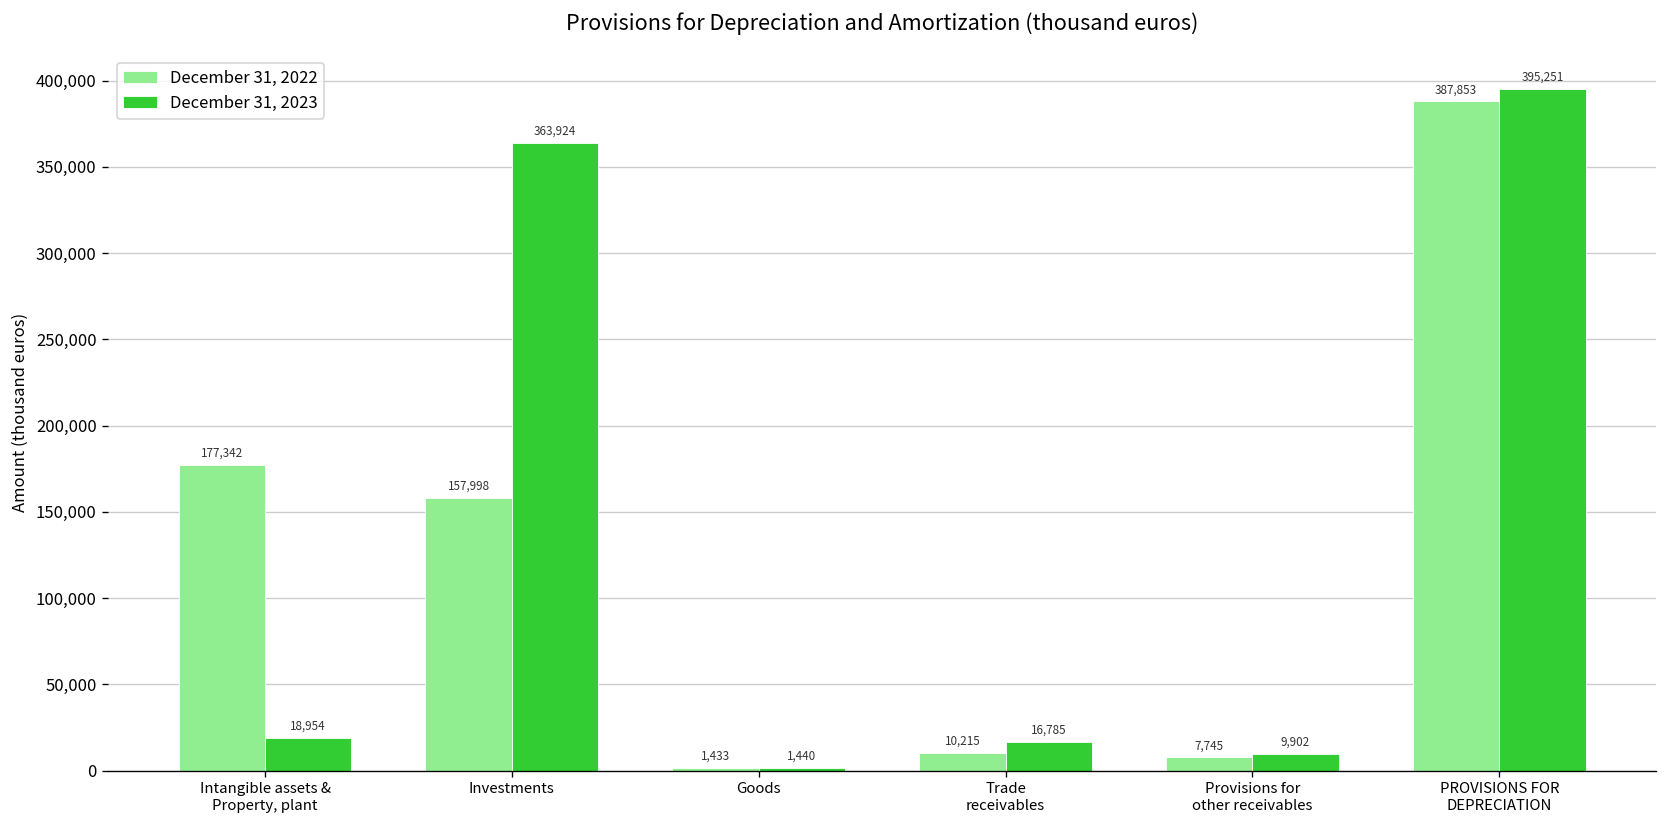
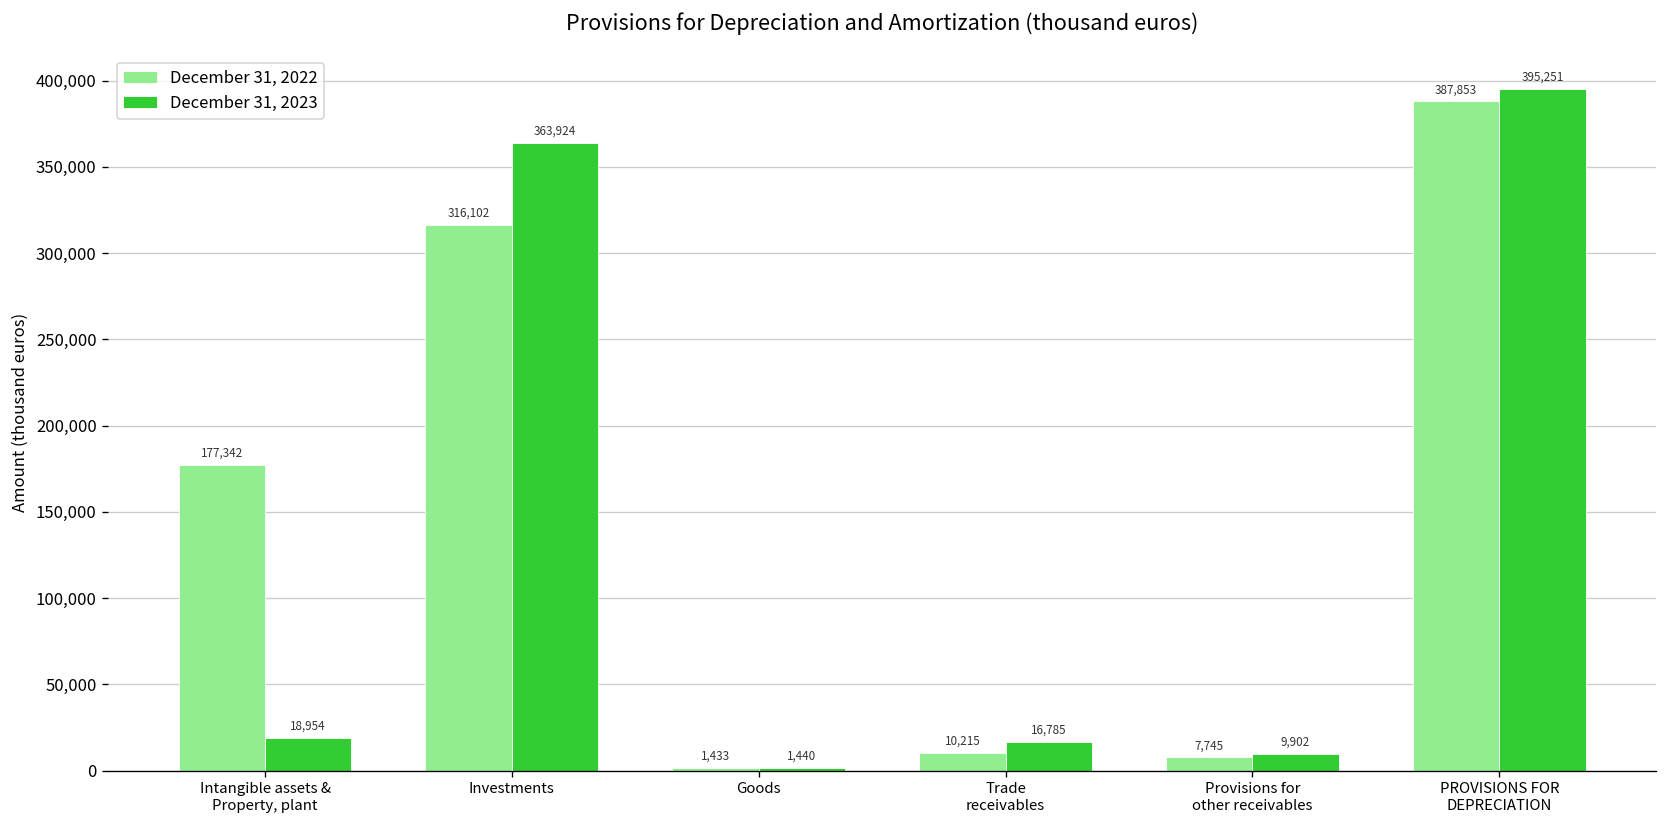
December 31, 2022, Investments: 157,998 -> 316,102
